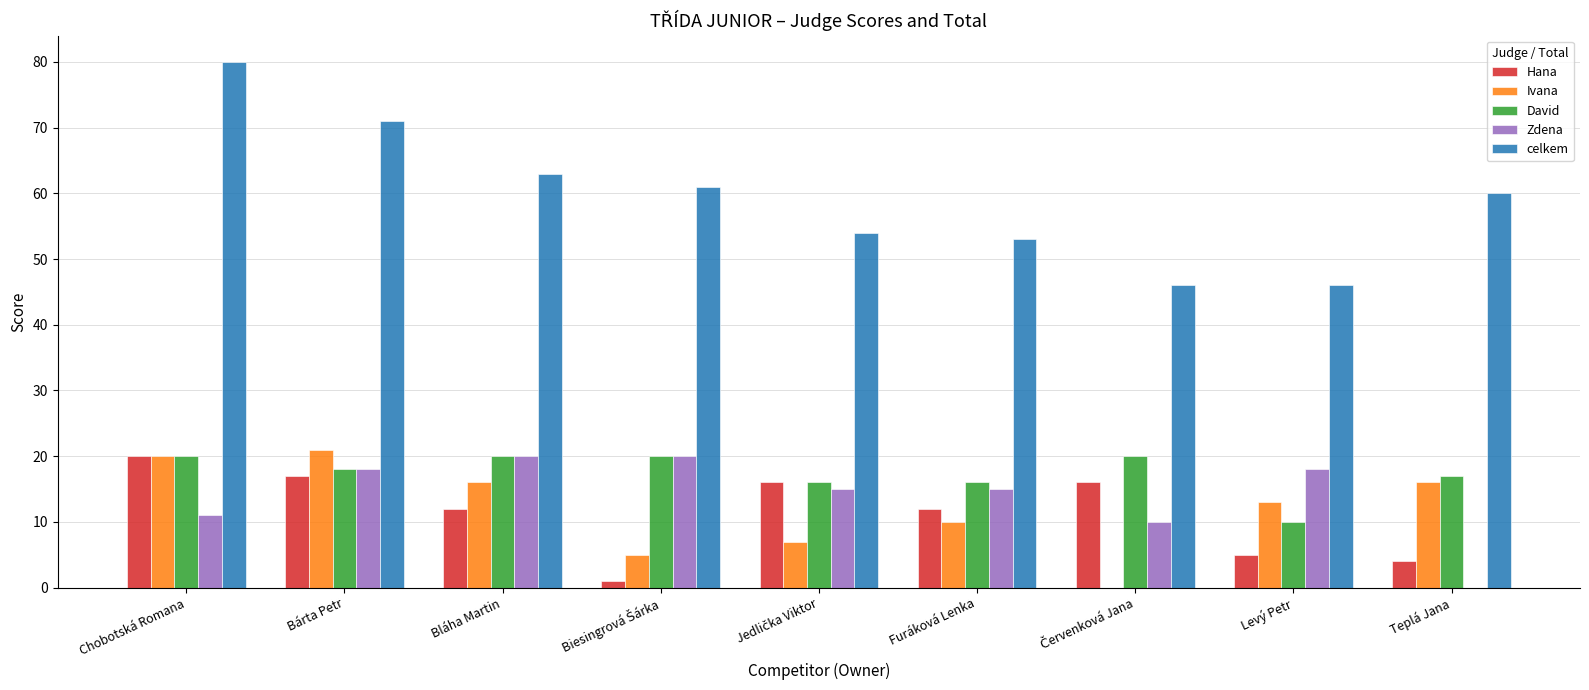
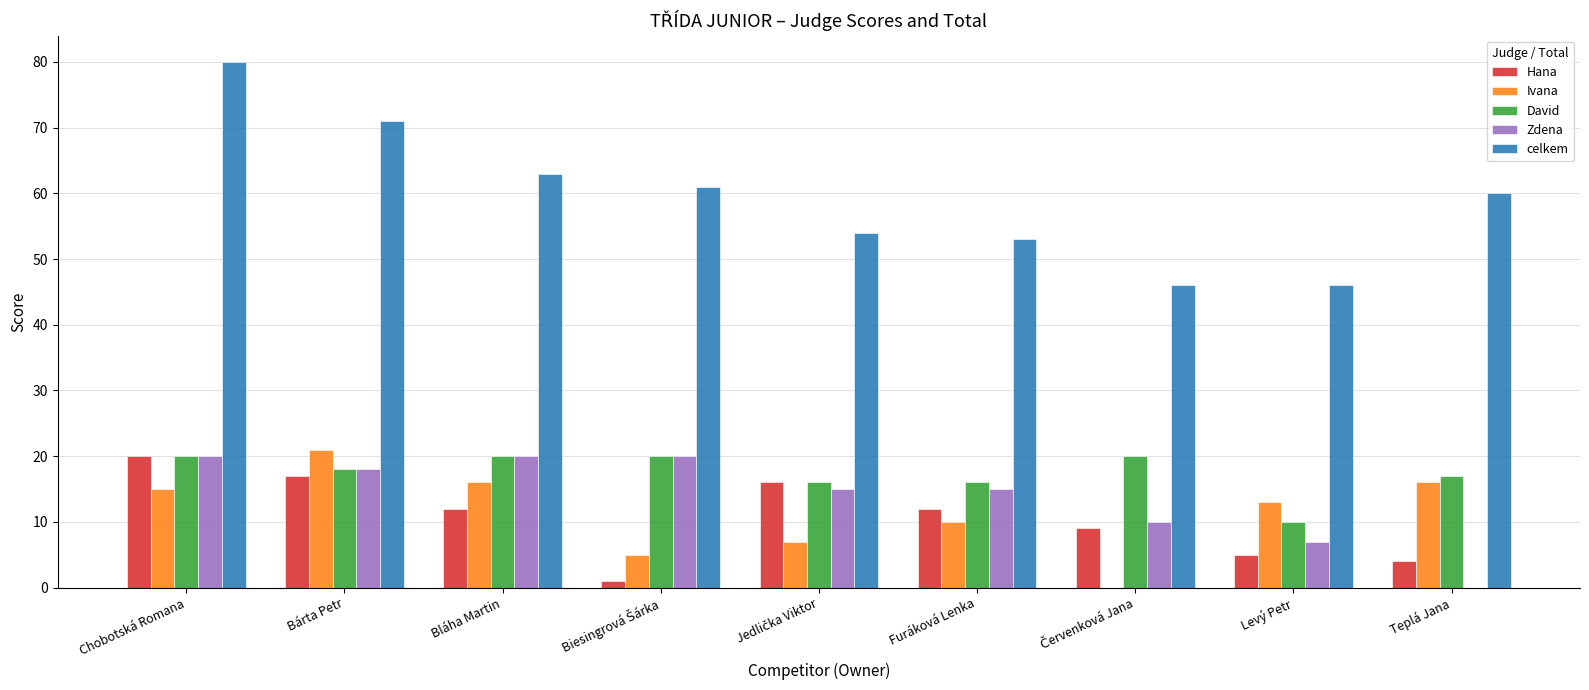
Ivana, Chobotská Romana: 20 -> 15
Zdena, Chobotská Romana: 11 -> 20
Hana, Červenková Jana: 16 -> 9
Zdena, Levý Petr: 18 -> 7
